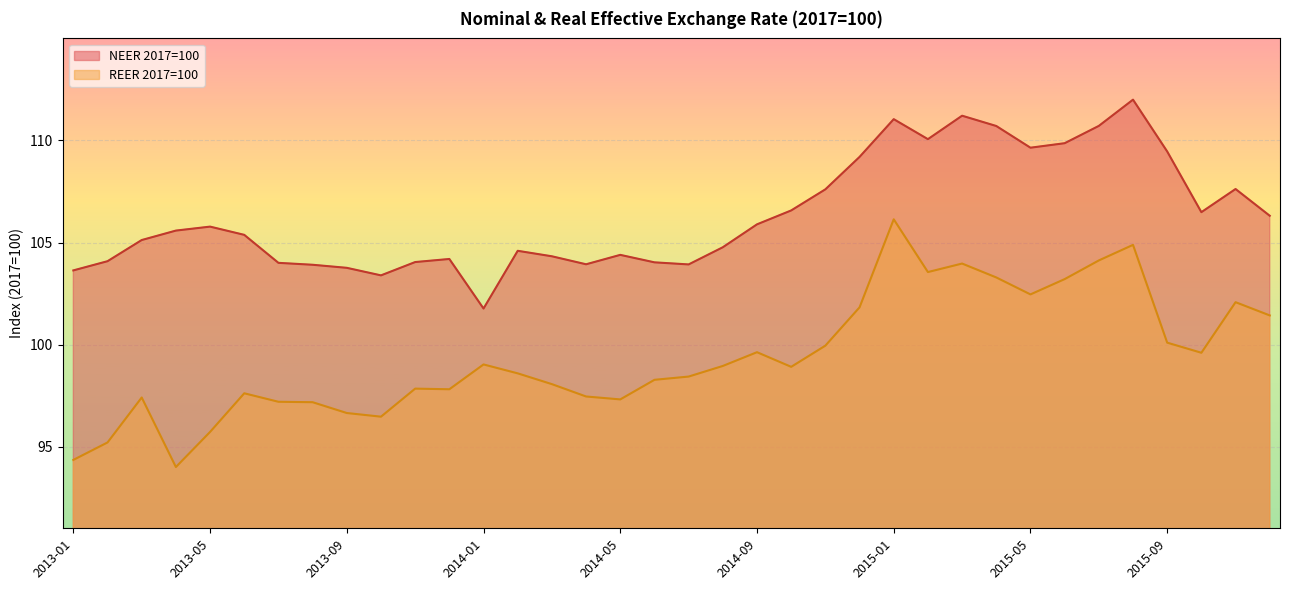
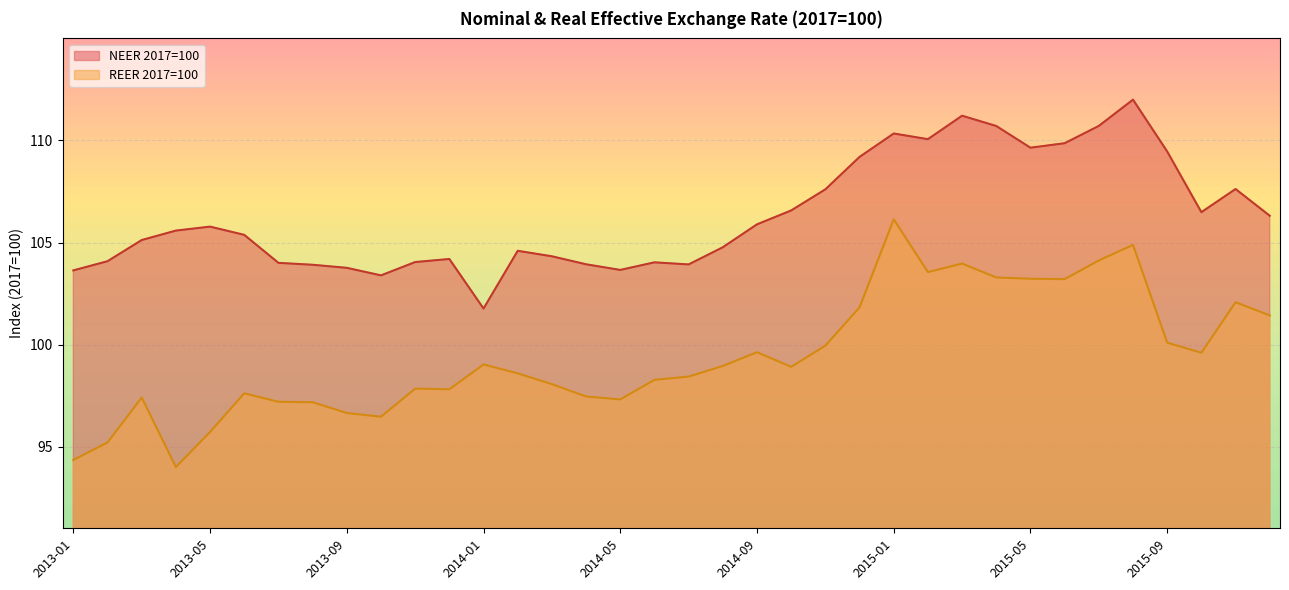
NEER 2017=100, 2014-05: 104.4 -> 103.7
NEER 2017=100, 2015-01: 111.0 -> 110.3
REER 2017=100, 2015-05: 102.5 -> 103.2
